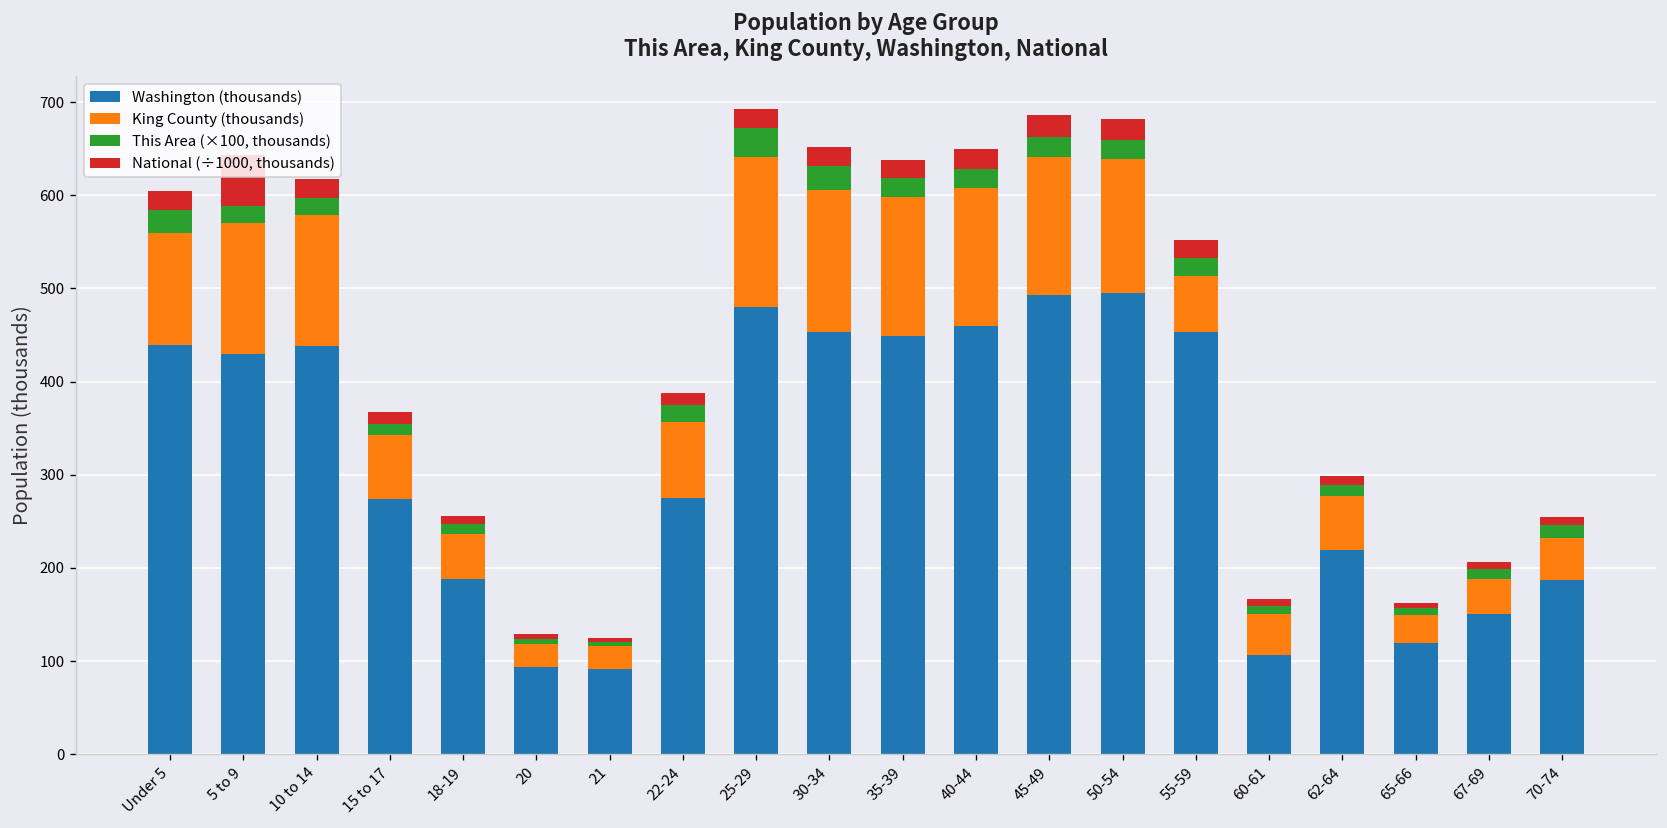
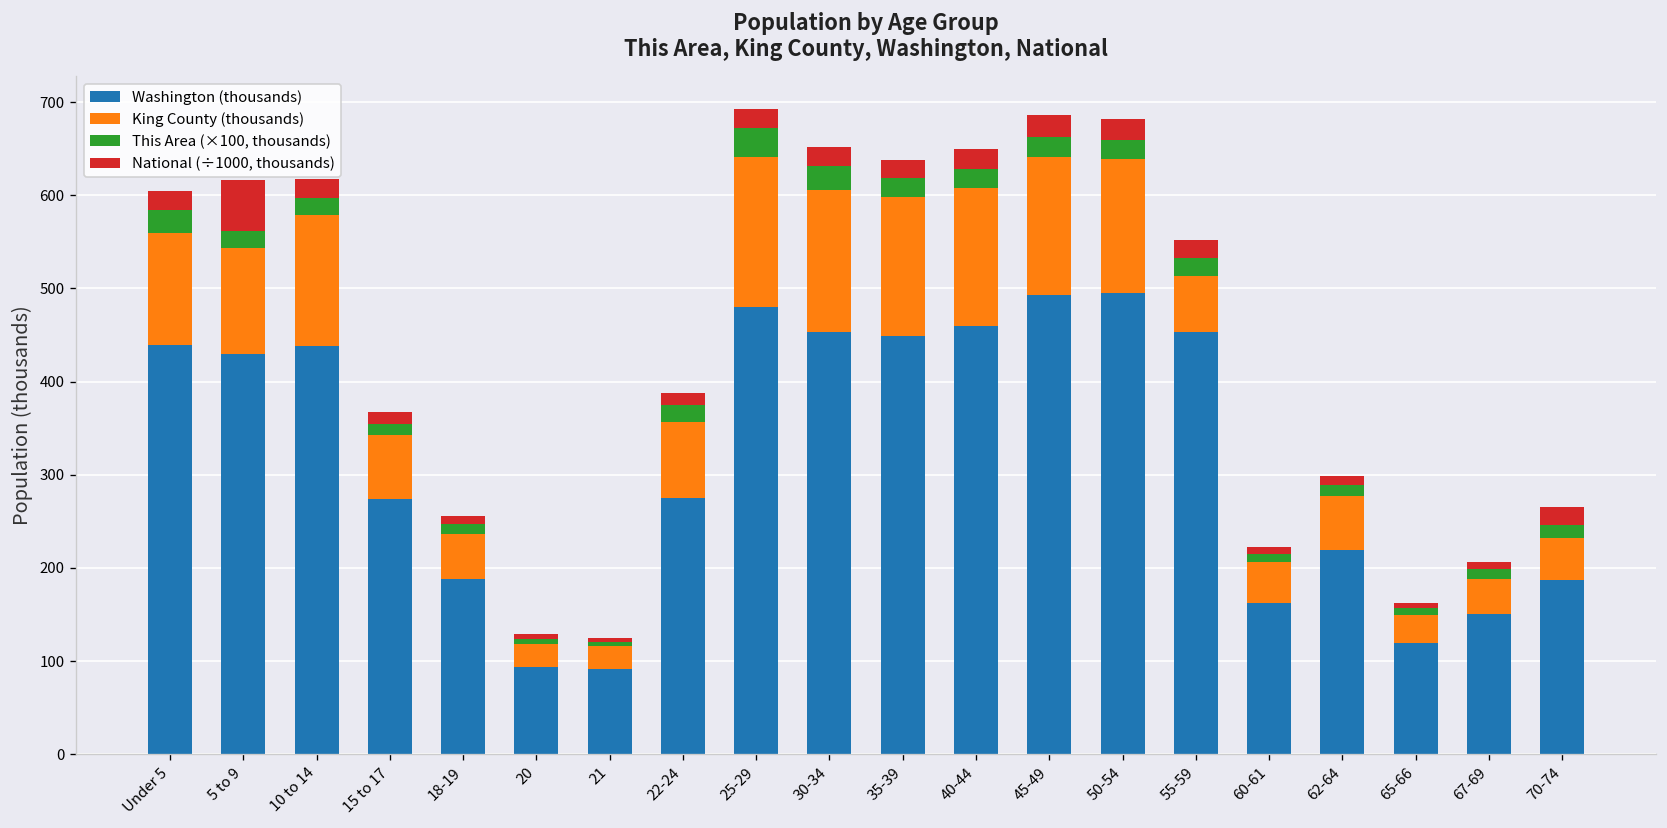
King County (thousands), 5 to 9: 140 -> 110
Washington (thousands), 60-61: 110 -> 160
National (÷1000, thousands), 70-74: 10 -> 20
